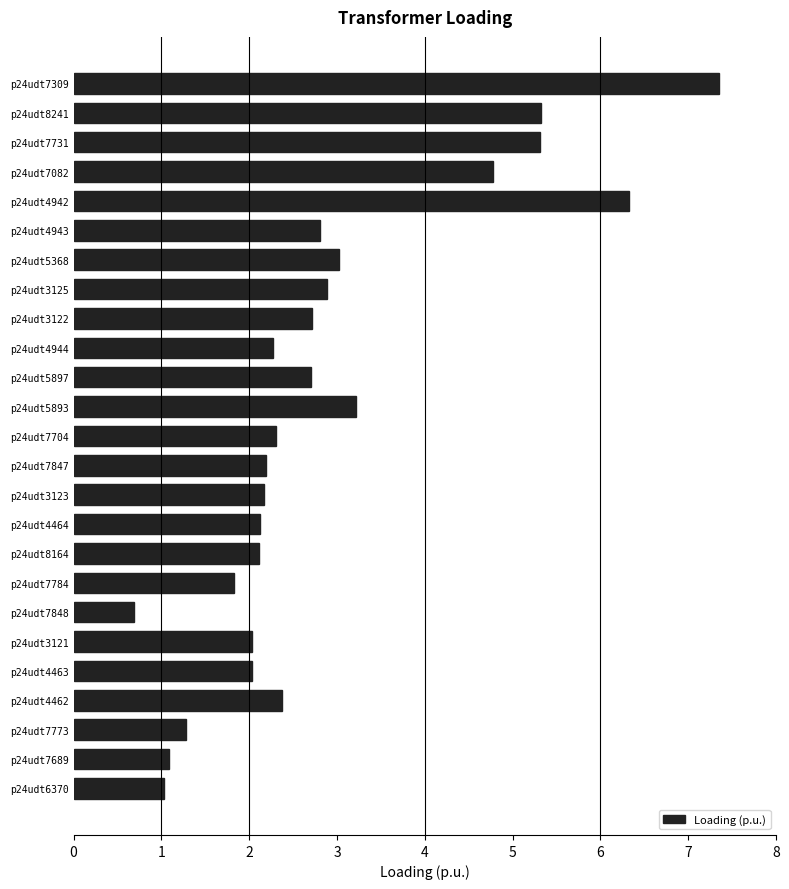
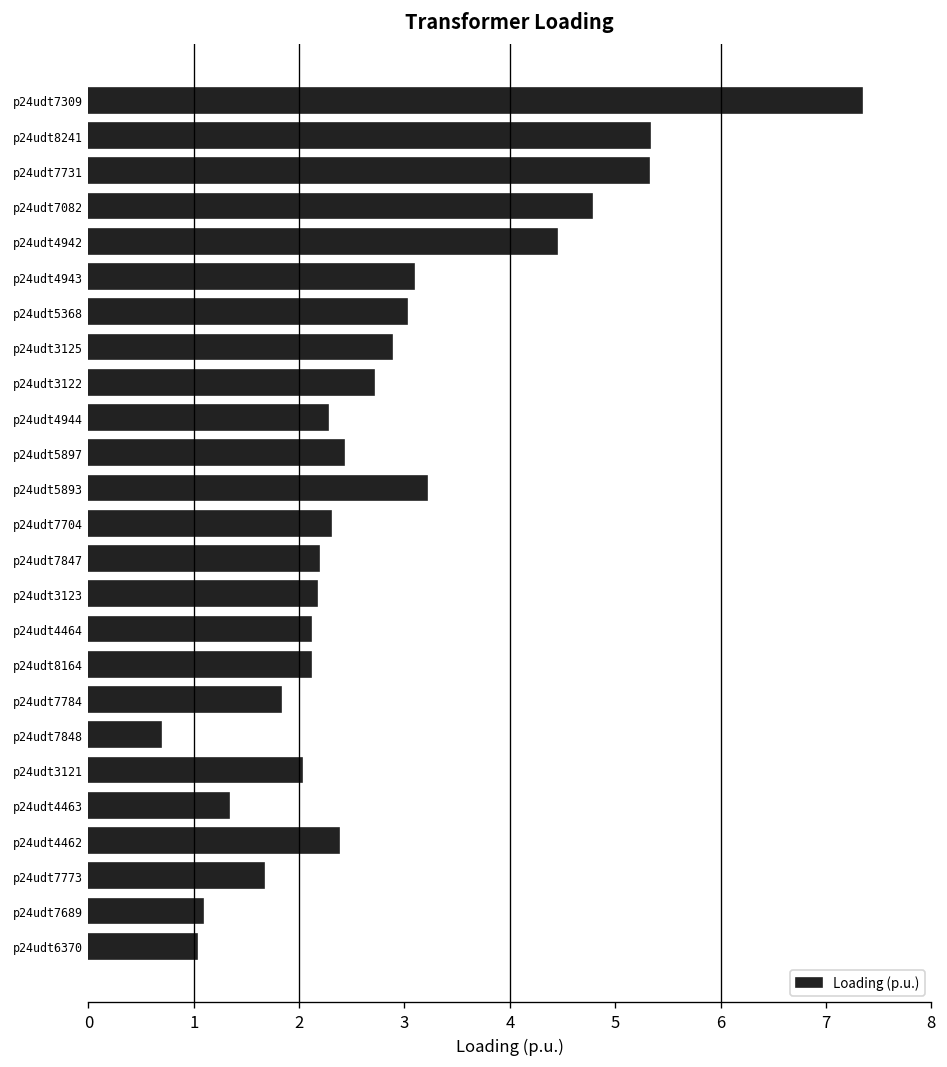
p24udt4942: 6.3 -> 4.4
p24udt4943: 2.8 -> 3.1
p24udt5897: 2.7 -> 2.4
p24udt4463: 2.0 -> 1.3
p24udt7773: 1.3 -> 1.7
